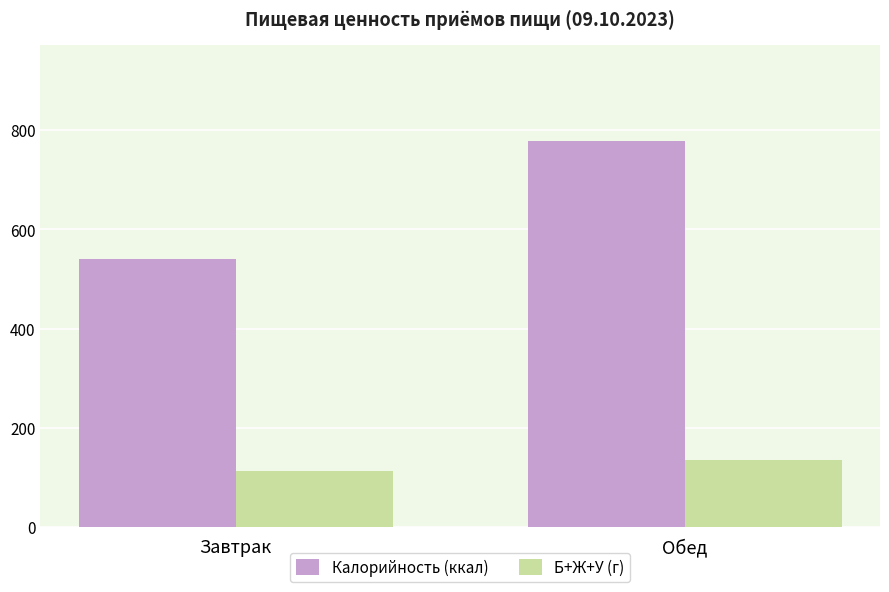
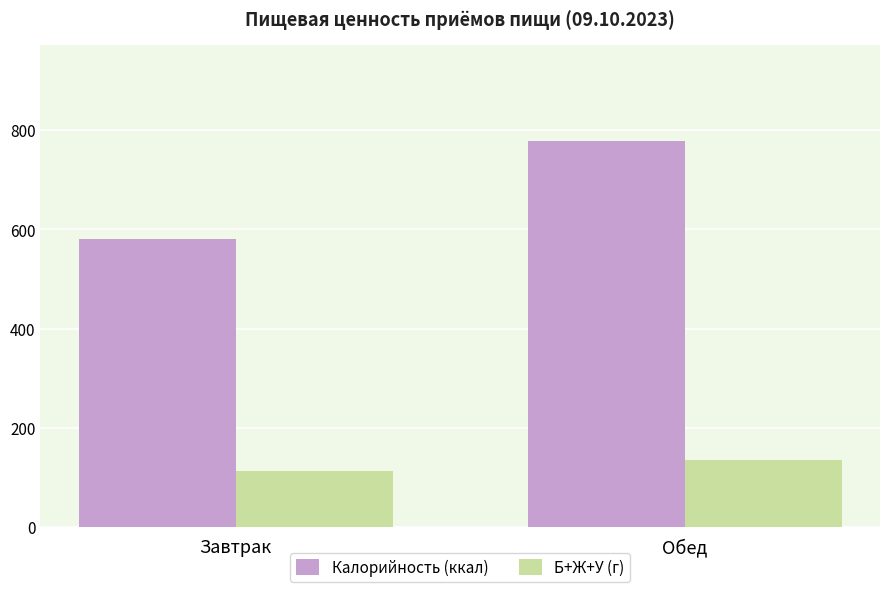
Калорийность (ккал), Завтрак: 540 -> 580
